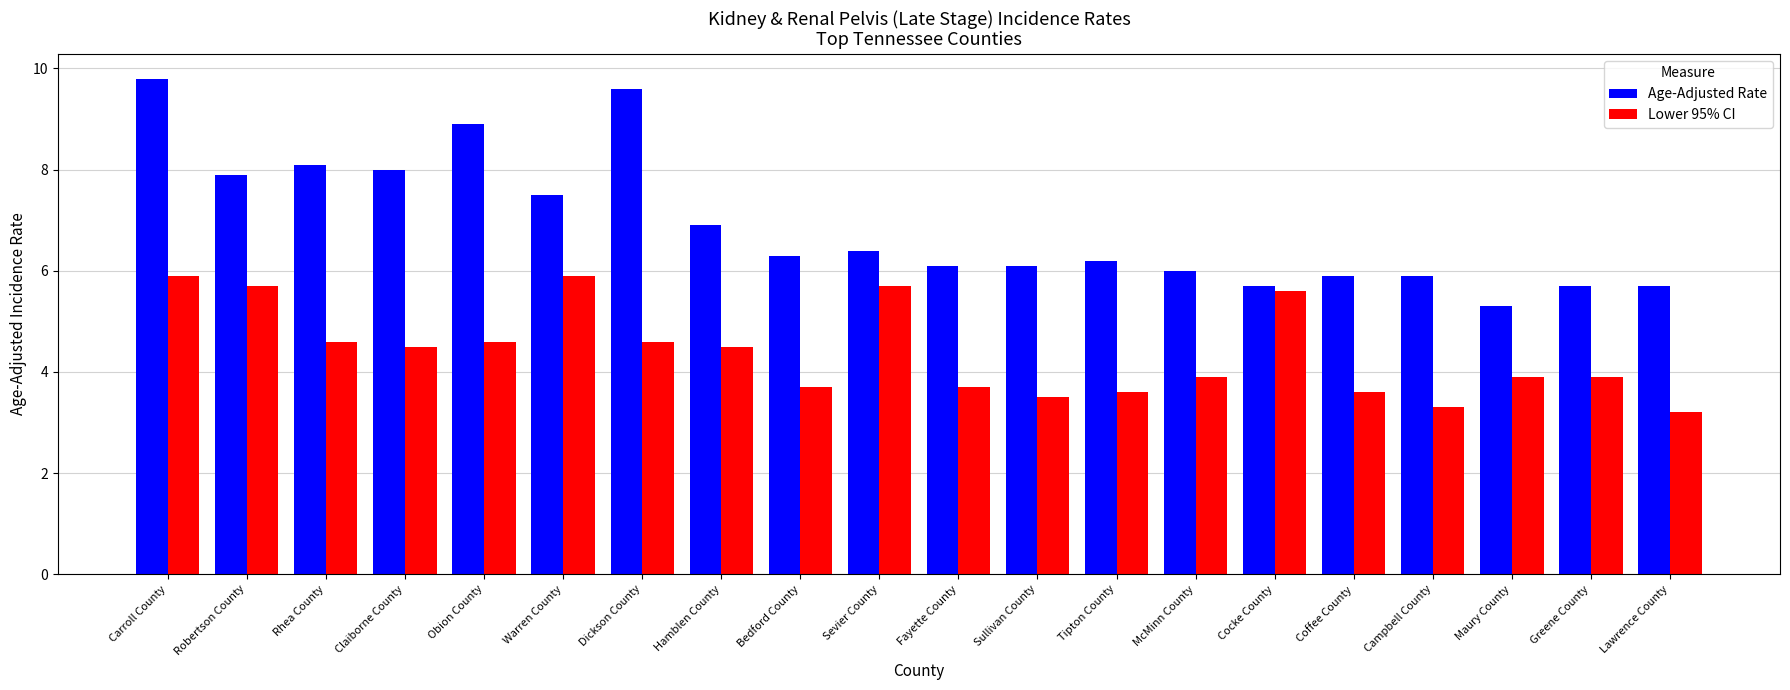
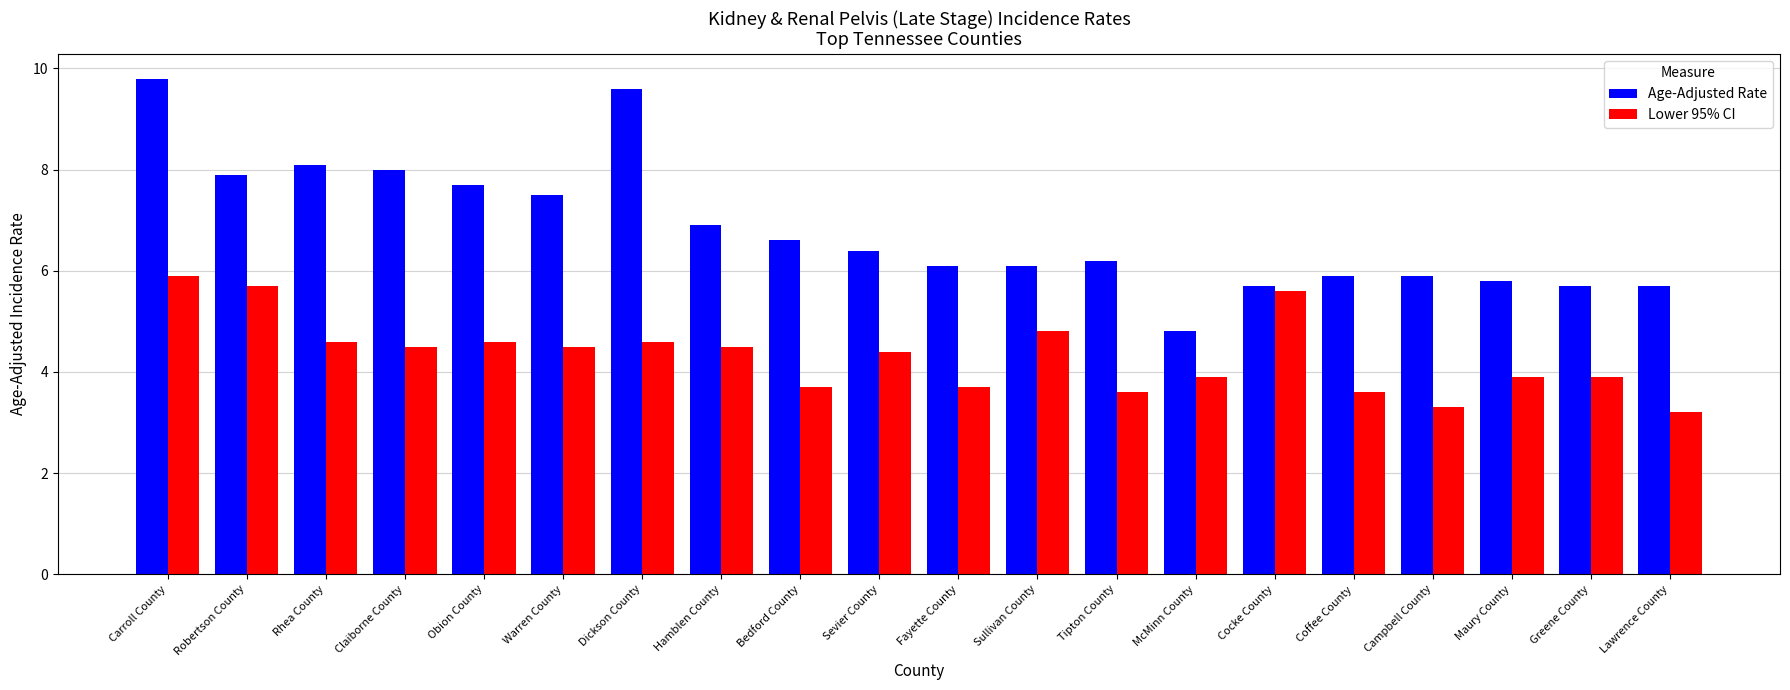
Age-Adjusted Rate, Obion County: 8.9 -> 7.7
Lower 95% CI, Warren County: 5.9 -> 4.5
Age-Adjusted Rate, Bedford County: 6.3 -> 6.6
Lower 95% CI, Sevier County: 5.7 -> 4.4
Lower 95% CI, Sullivan County: 3.5 -> 4.8
Age-Adjusted Rate, McMinn County: 6.0 -> 4.8
Age-Adjusted Rate, Maury County: 5.3 -> 5.8
